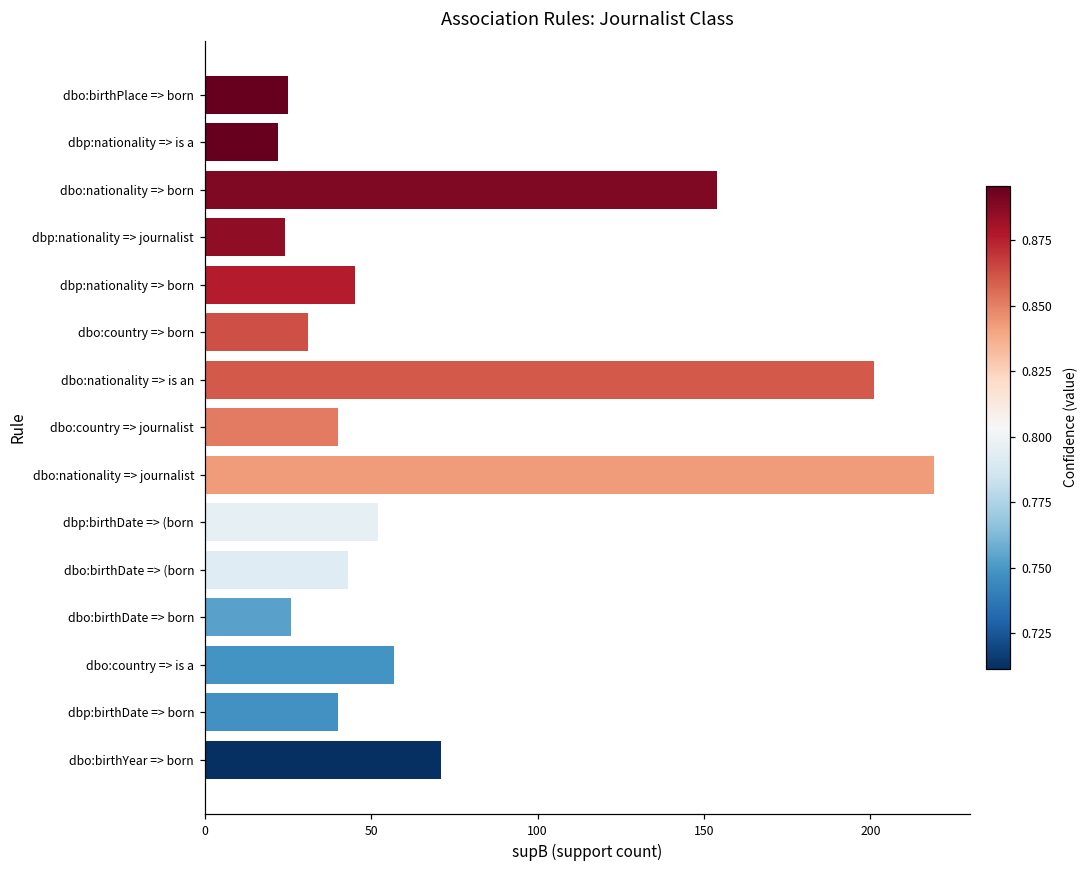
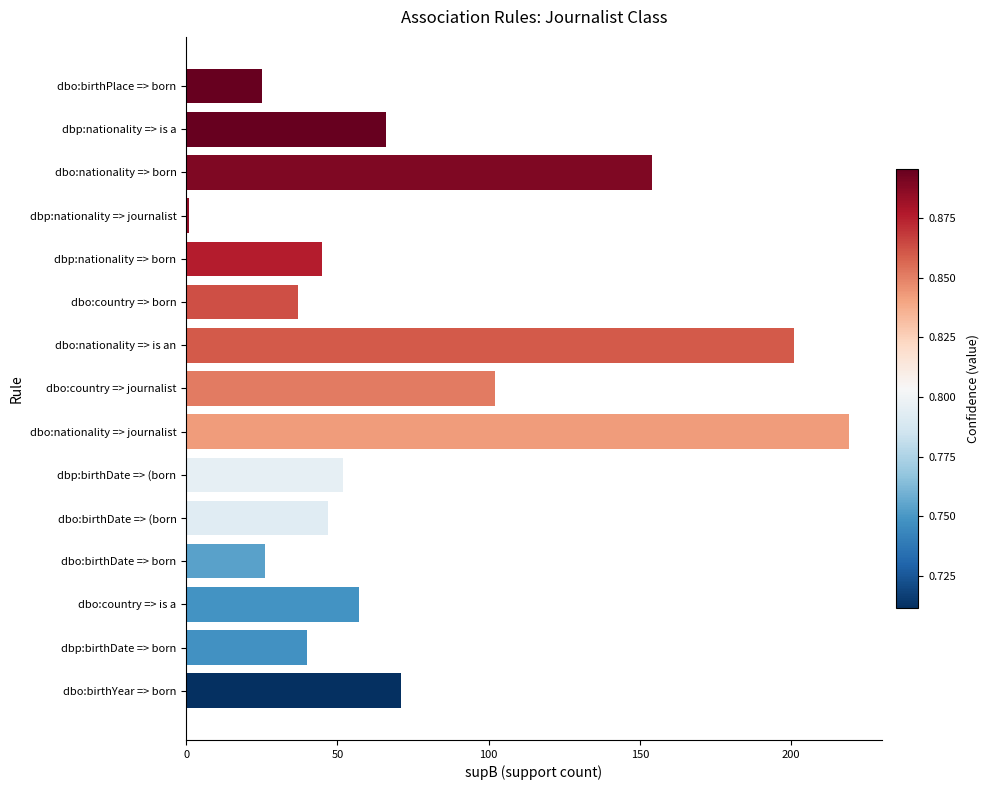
dbp:nationality => is a: 22 -> 66
dbp:nationality => journalist: 24 -> 1
dbo:country => born: 31 -> 37
dbo:country => journalist: 40 -> 102
dbo:birthDate => (born: 43 -> 47
